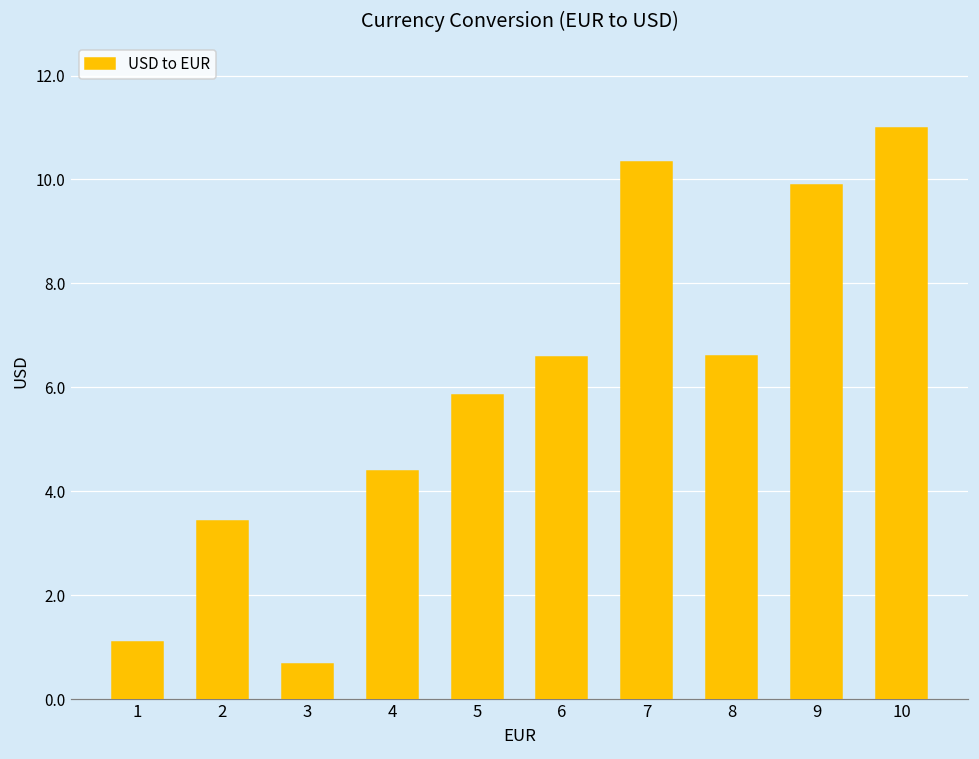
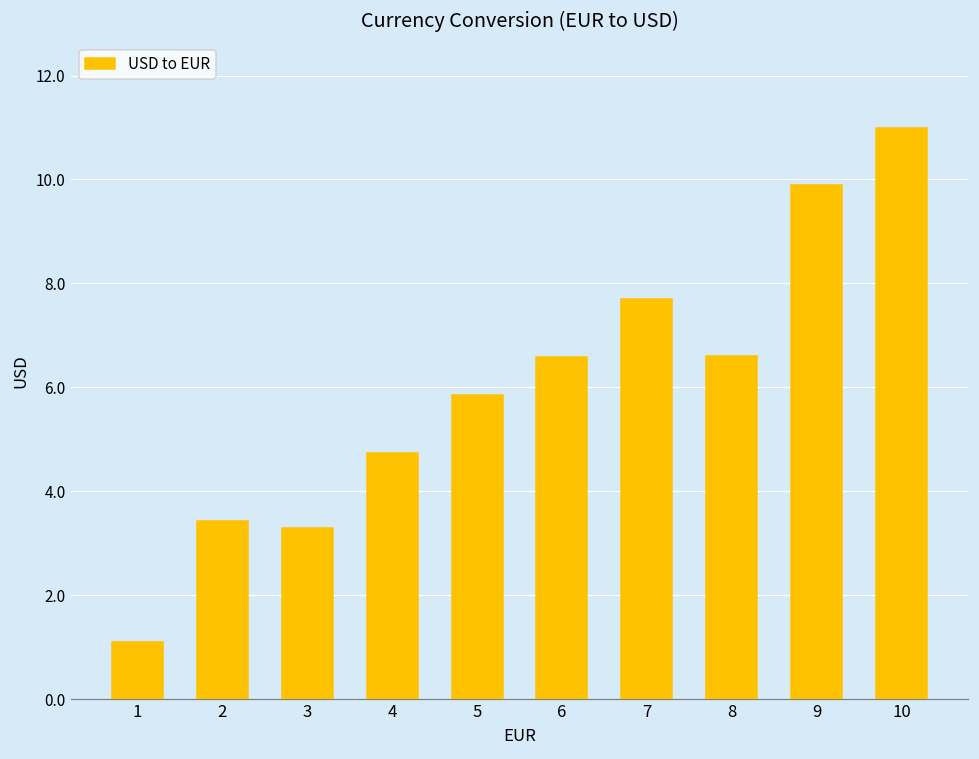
3: 0.7 -> 3.3
4: 4.4 -> 4.7
7: 10.3 -> 7.7
